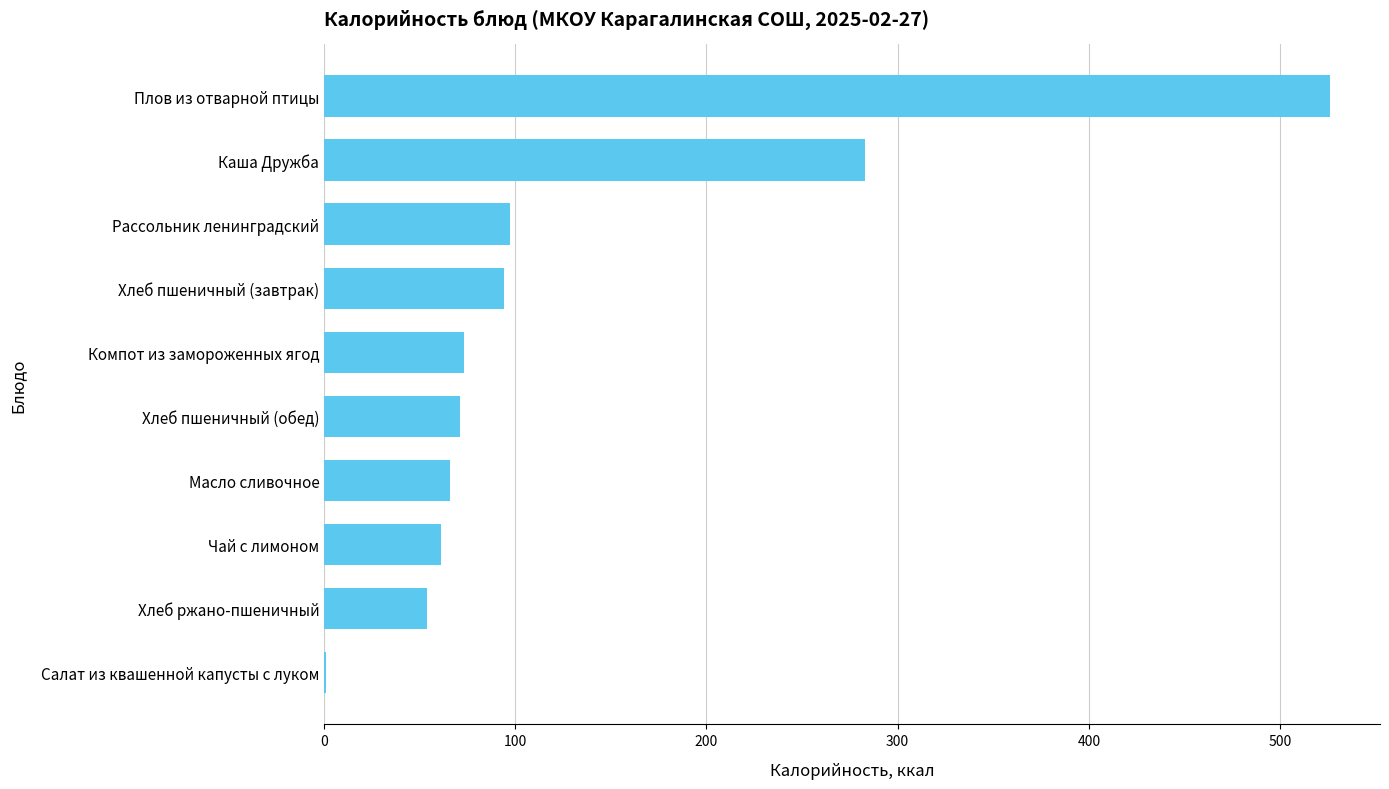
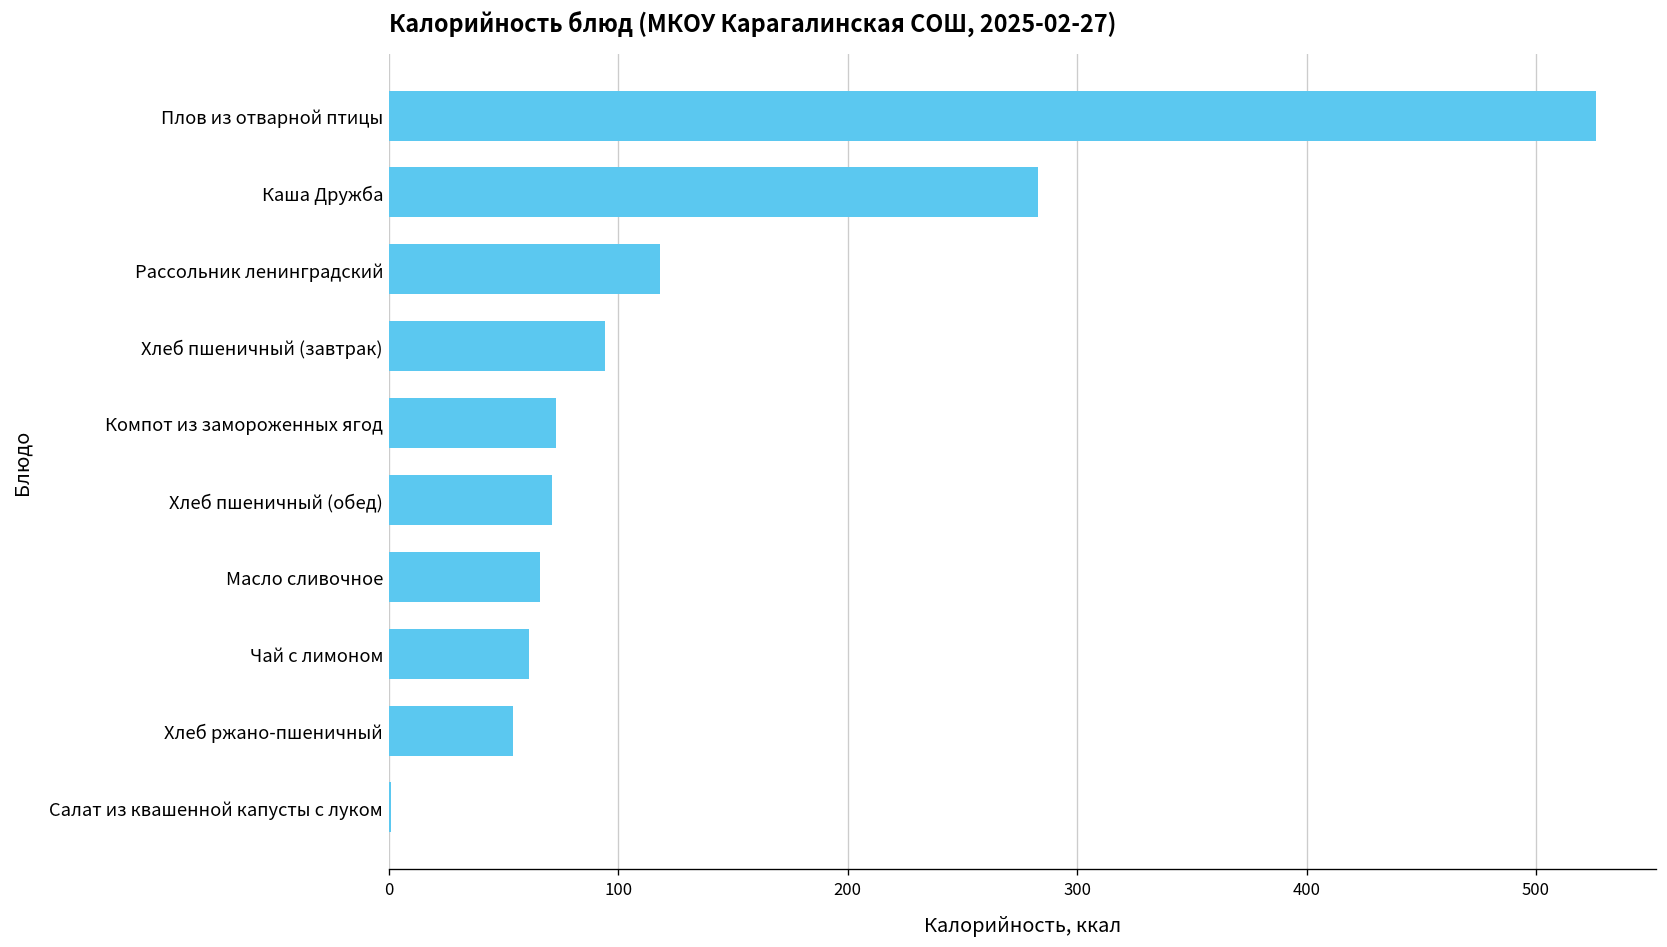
Рассольник ленинградский: 97 -> 118
